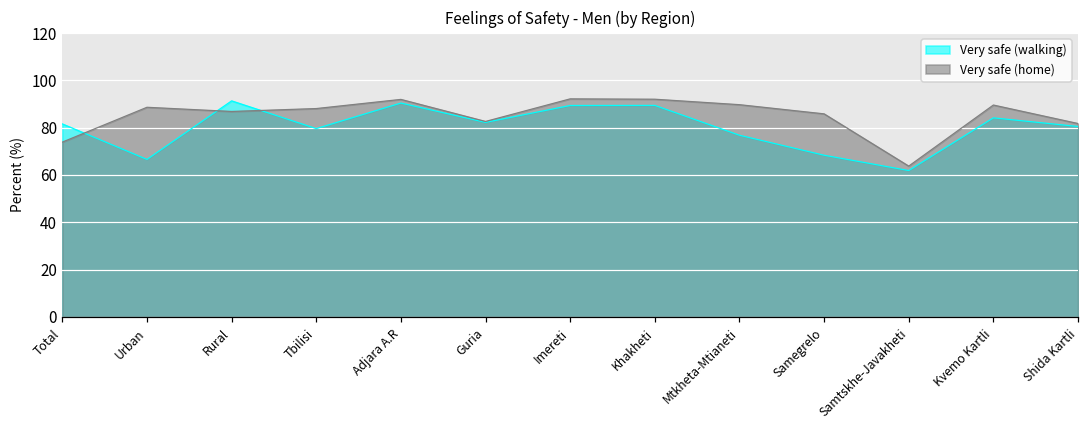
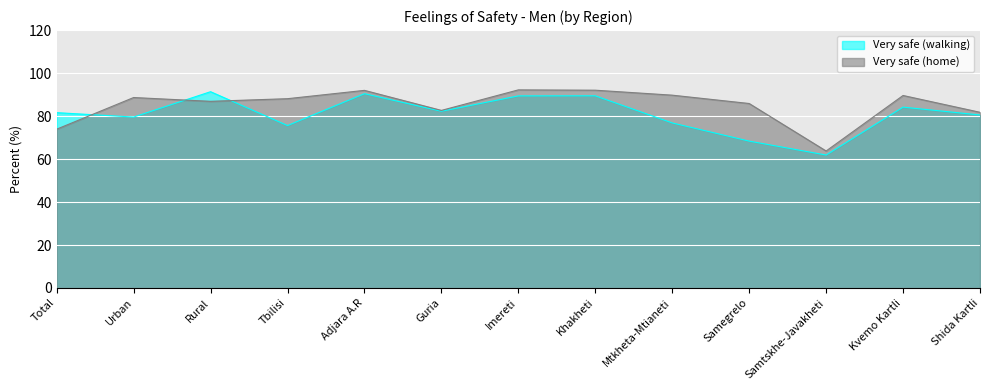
Very safe (walking), Urban: 67 -> 80
Very safe (walking), Tbilisi: 80 -> 76
